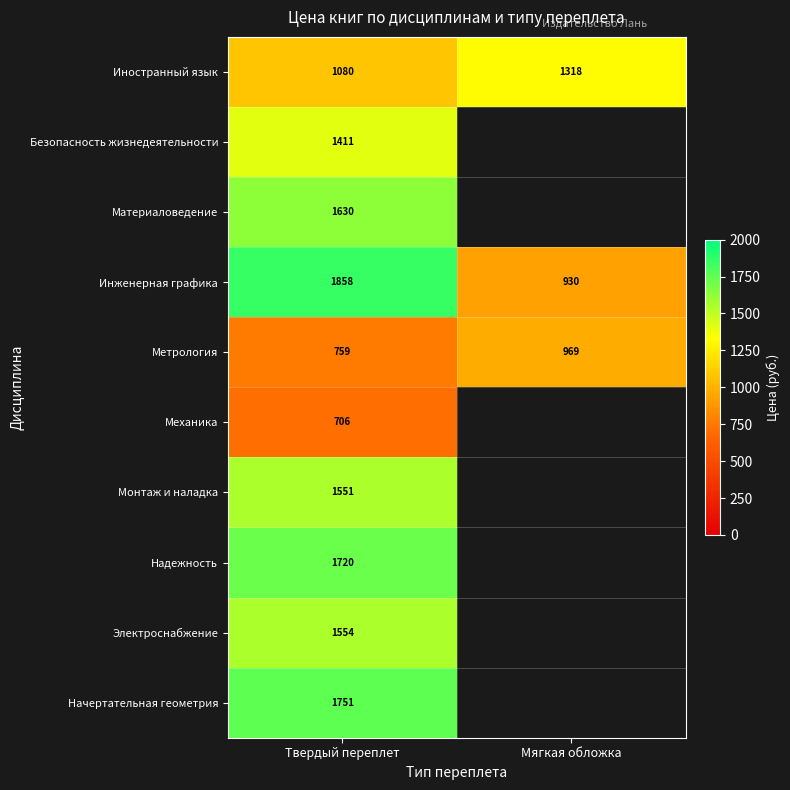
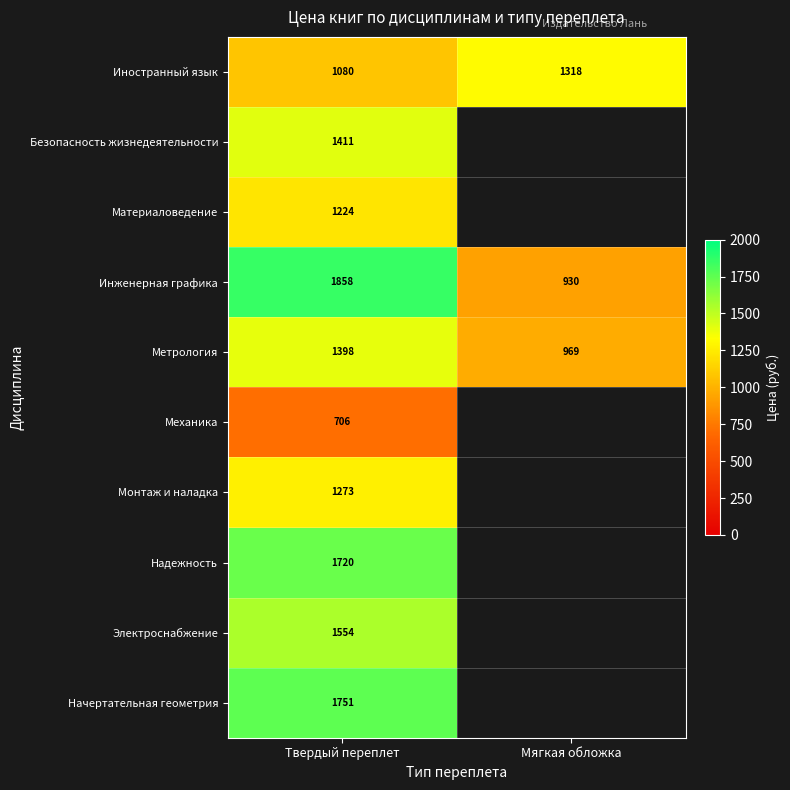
Материаловедение, Твердый переплет: 1630 -> 1224
Метрология, Твердый переплет: 759 -> 1398
Монтаж и наладка, Твердый переплет: 1551 -> 1273
